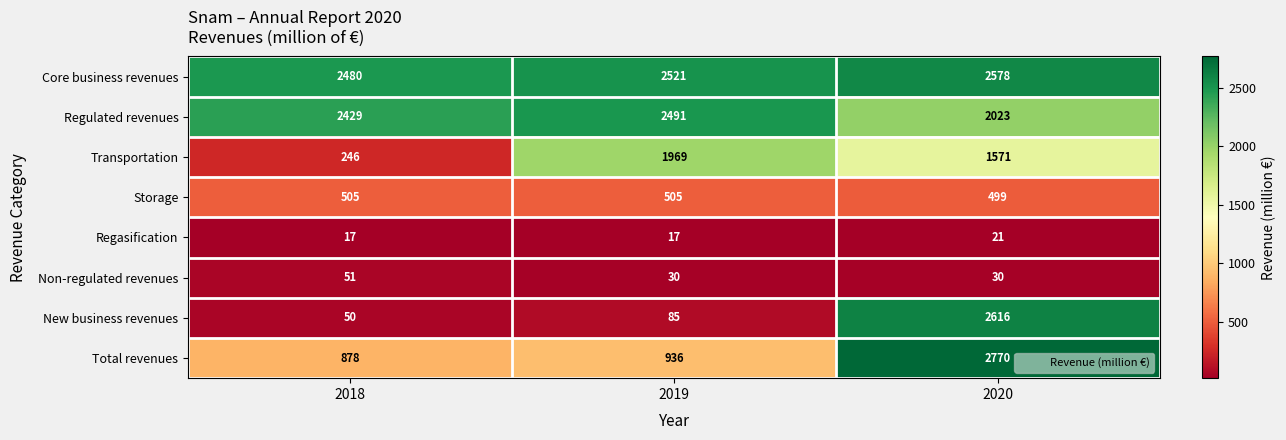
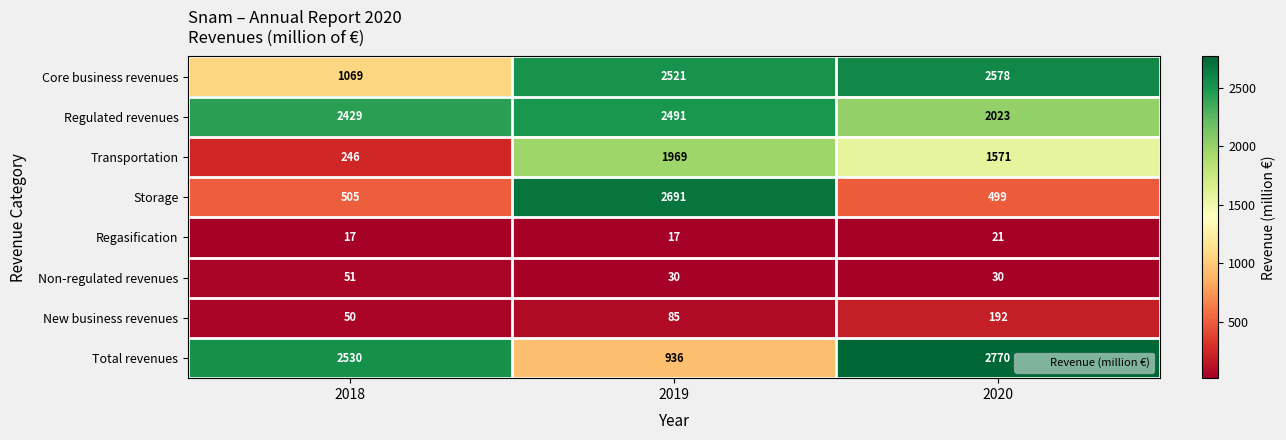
Core business revenues, 2018: 2480 -> 1069
Storage, 2019: 505 -> 2691
New business revenues, 2020: 2616 -> 192
Total revenues, 2018: 878 -> 2530
